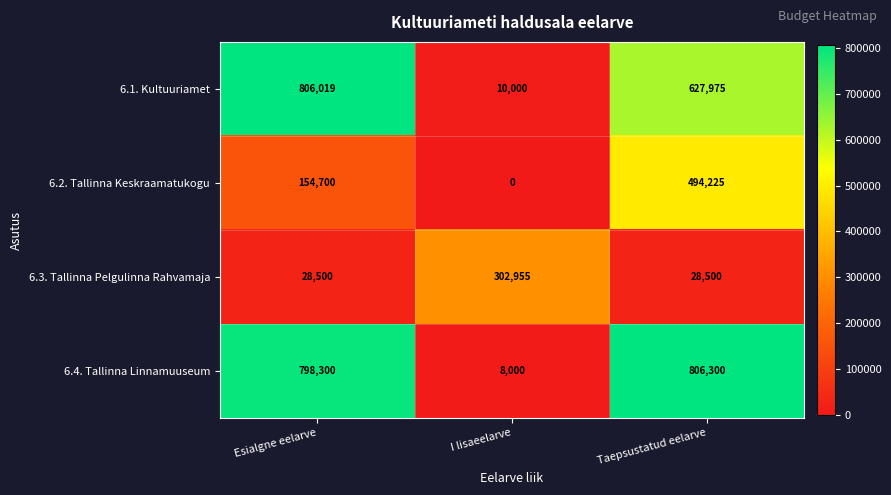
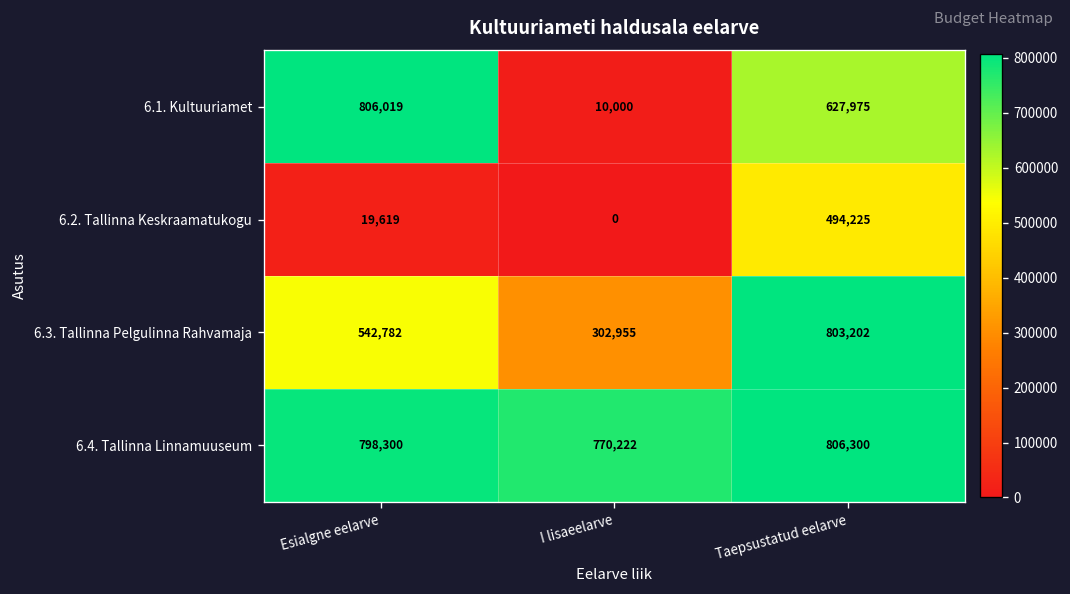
6.2. Tallinna Keskraamatukogu, Esialgne eelarve: 154,700 -> 19,619
6.3. Tallinna Pelgulinna Rahvamaja, Esialgne eelarve: 28,500 -> 542,782
6.3. Tallinna Pelgulinna Rahvamaja, Taepsustatud eelarve: 28,500 -> 803,202
6.4. Tallinna Linnamuuseum, I lisaeelarve: 8,000 -> 770,222
